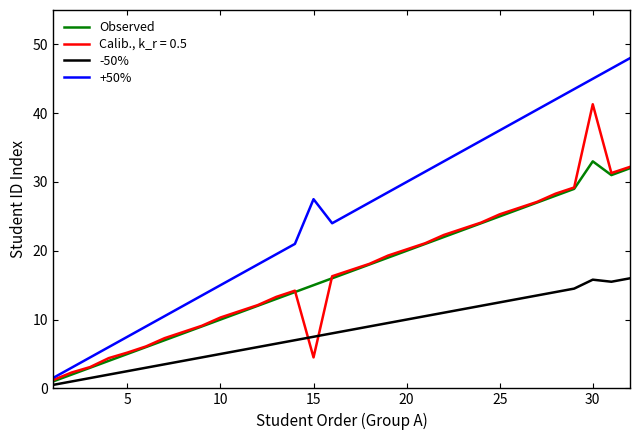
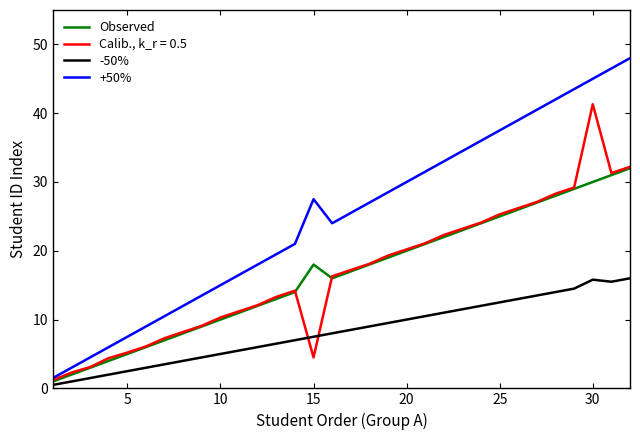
Observed, 15: 15 -> 18
Observed, 30: 33 -> 30
